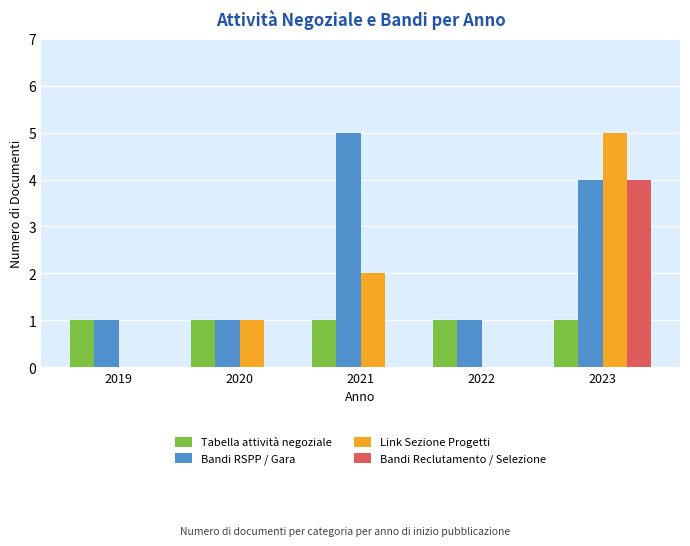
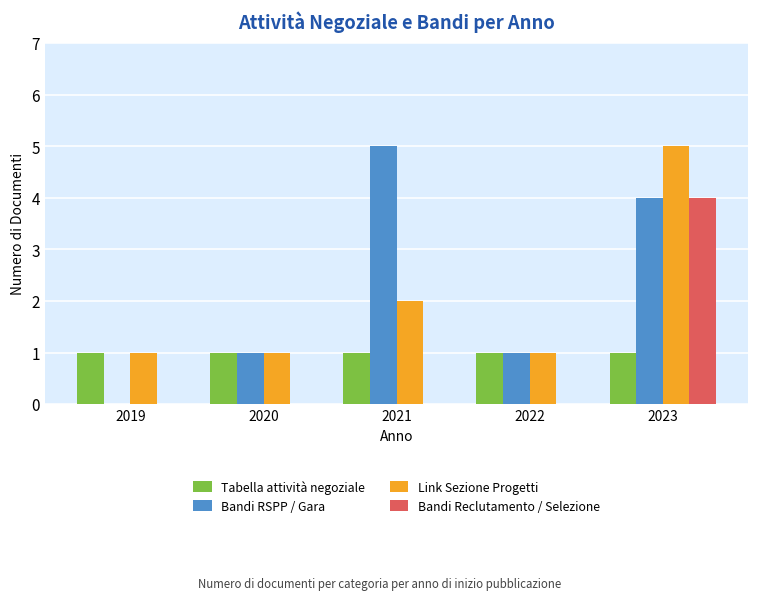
Bandi RSPP / Gara, 2019: 1 -> 0
Link Sezione Progetti, 2019: 0 -> 1
Link Sezione Progetti, 2022: 0 -> 1
